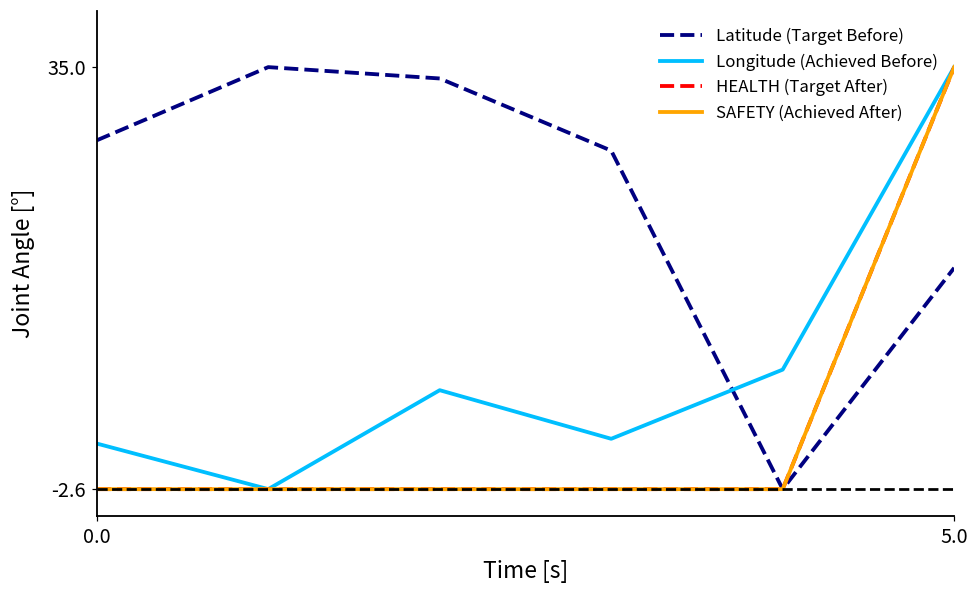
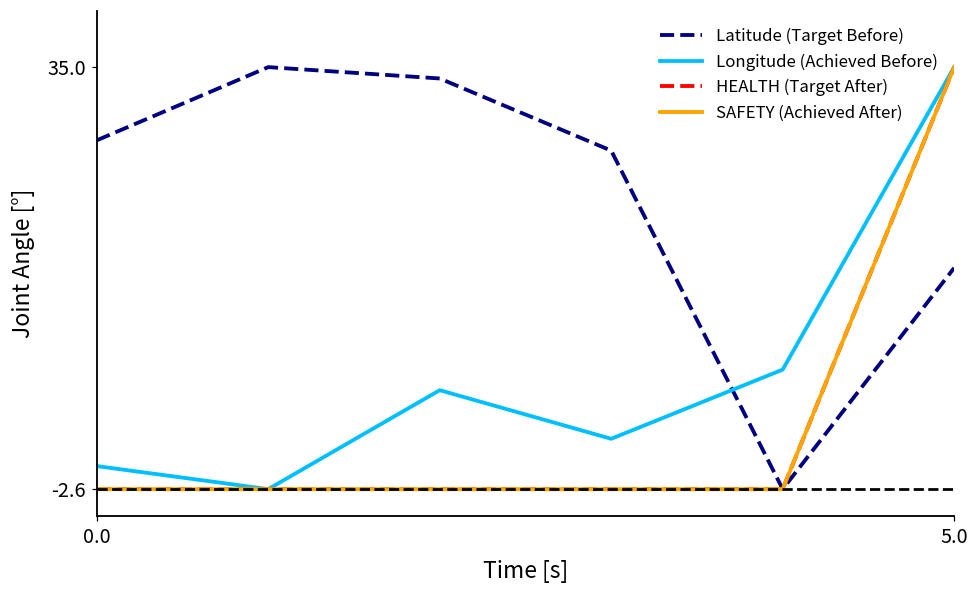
Longitude (Achieved Before), 0.0: 1.5 -> -0.5
